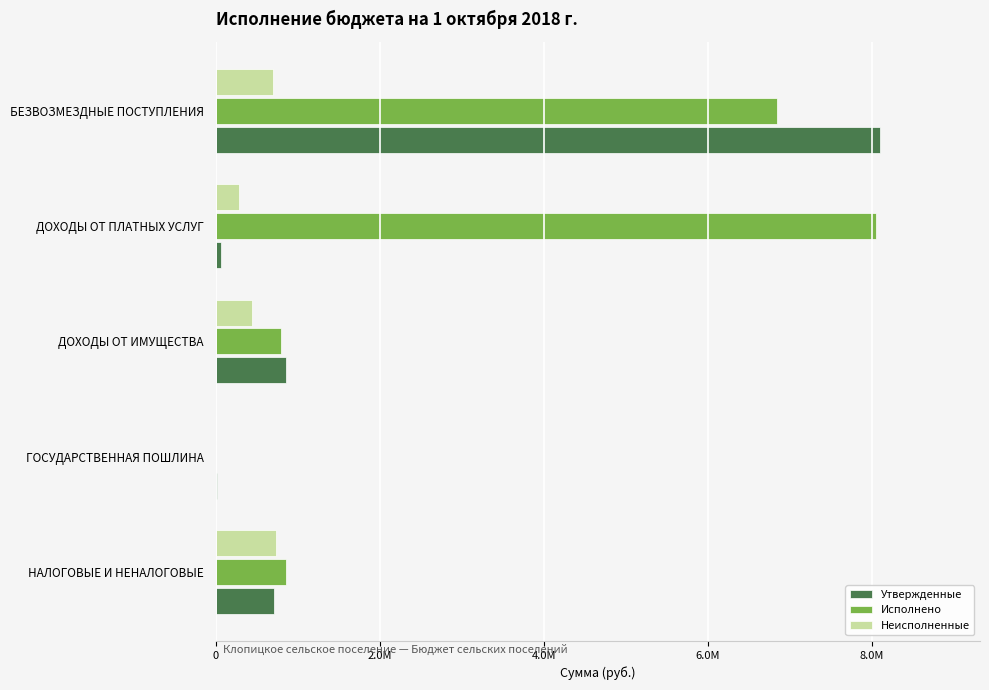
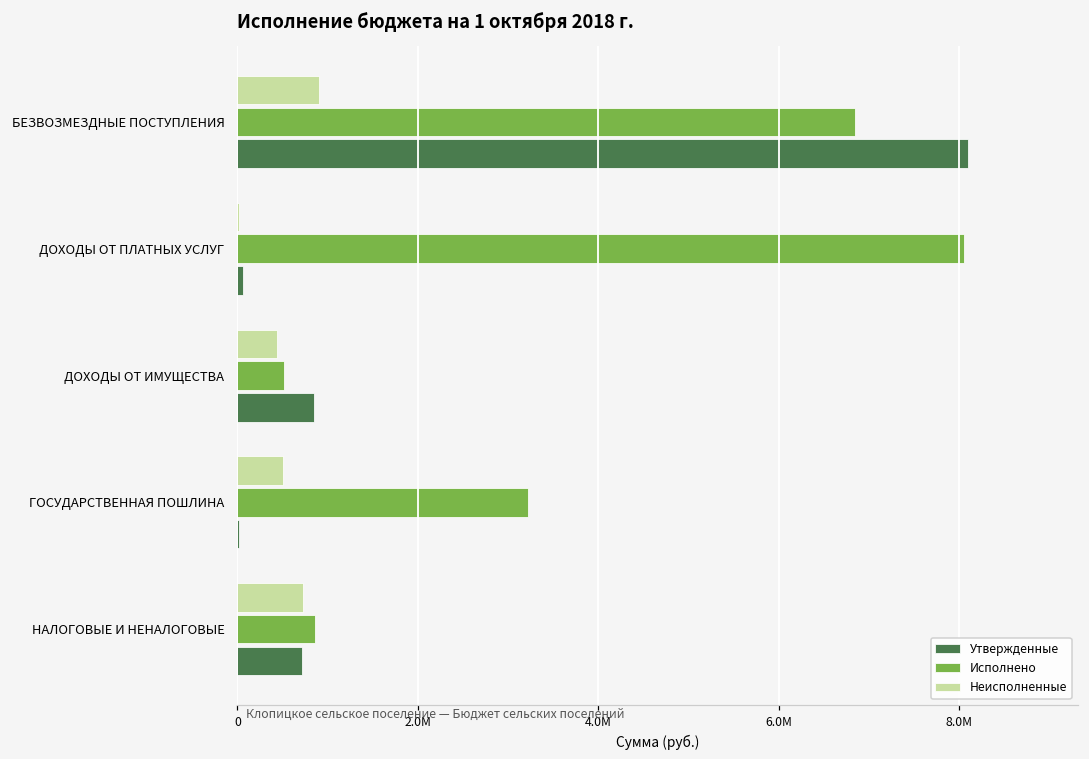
Неисполненные, БЕЗВОЗМЕЗДНЫЕ ПОСТУПЛЕНИЯ: 700000 -> 900000
Неисполненные, ДОХОДЫ ОТ ПЛАТНЫХ УСЛУГ: 300000 -> 0
Исполнено, ДОХОДЫ ОТ ИМУЩЕСТВА: 800000 -> 500000
Неисполненные, ГОСУДАРСТВЕННАЯ ПОШЛИНА: 0 -> 500000
Исполнено, ГОСУДАРСТВЕННАЯ ПОШЛИНА: 0 -> 3200000
